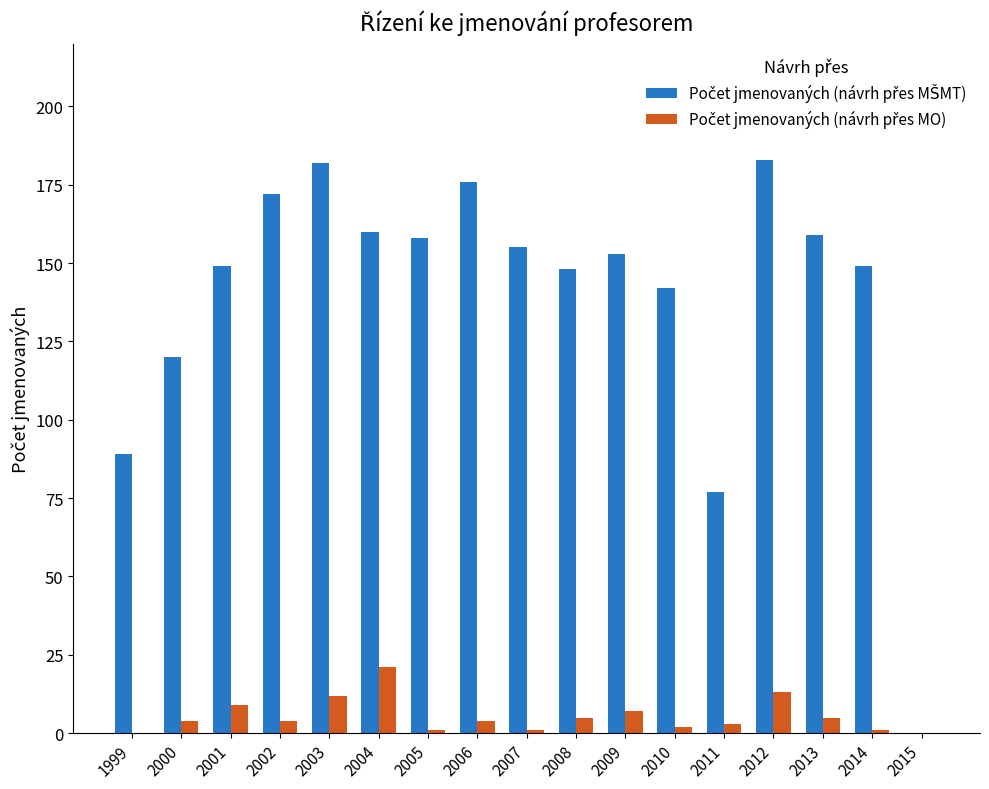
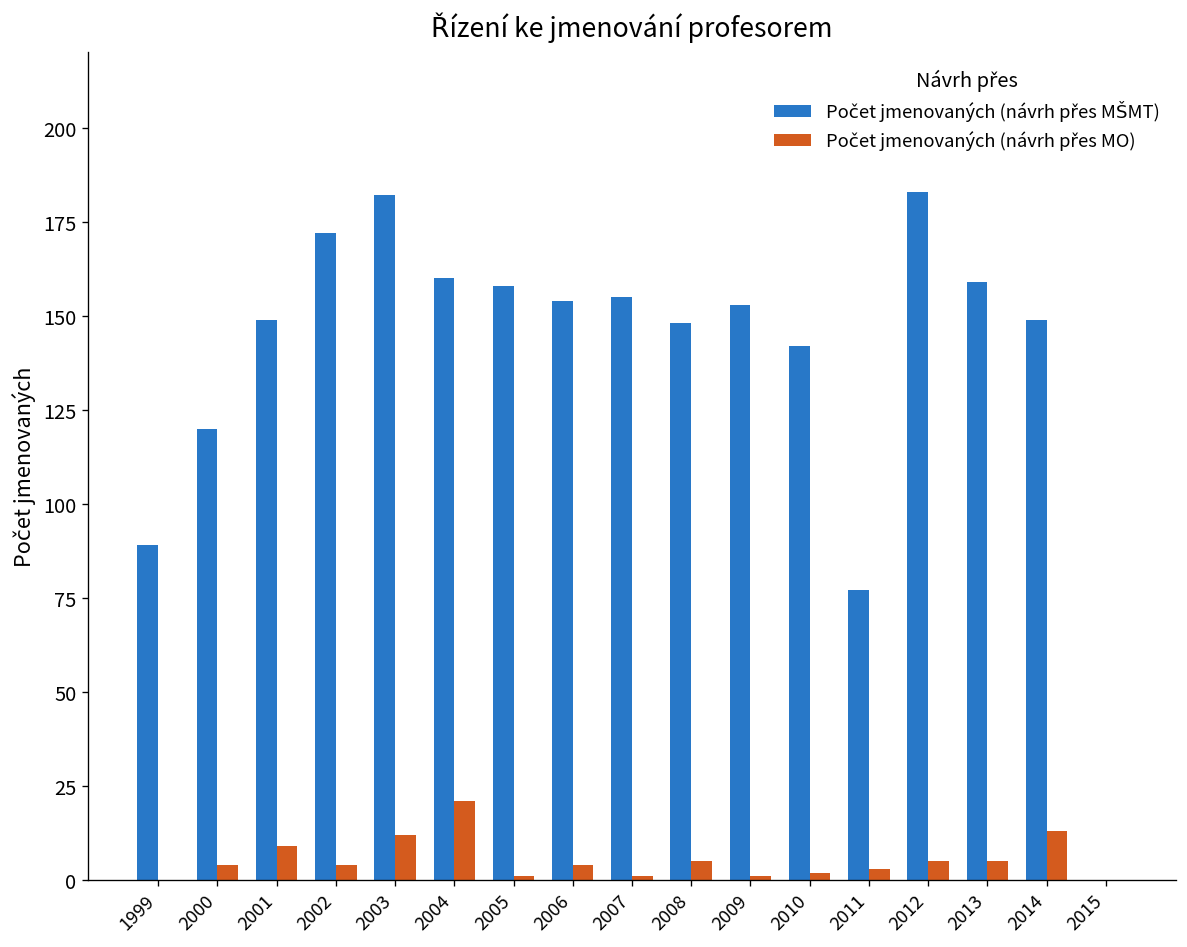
Počet jmenovaných (návrh přes MŠMT), 2006: 176 -> 154
Počet jmenovaných (návrh přes MO), 2009: 7 -> 1
Počet jmenovaných (návrh přes MO), 2012: 13 -> 5
Počet jmenovaných (návrh přes MO), 2014: 1 -> 13
